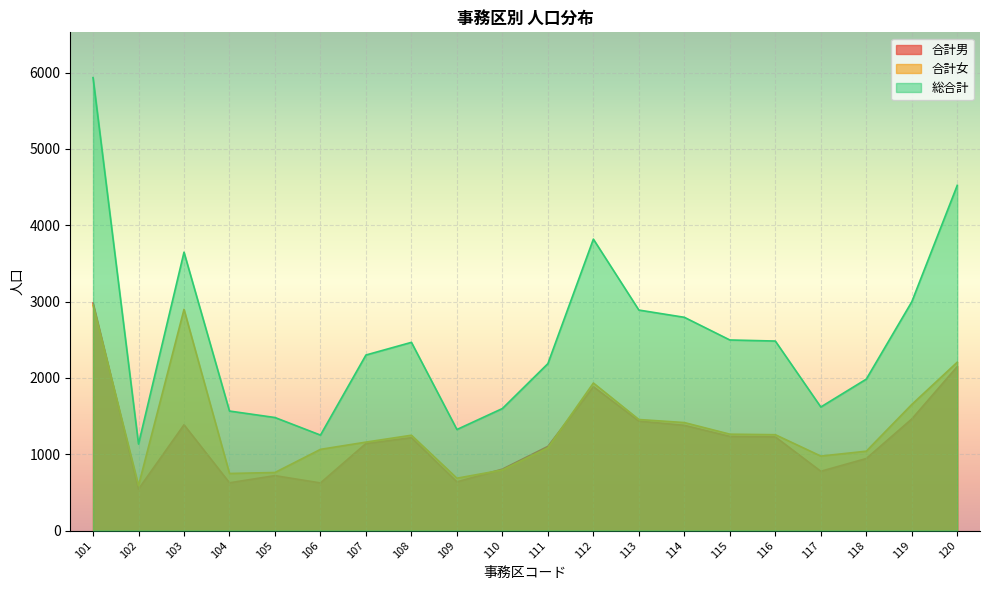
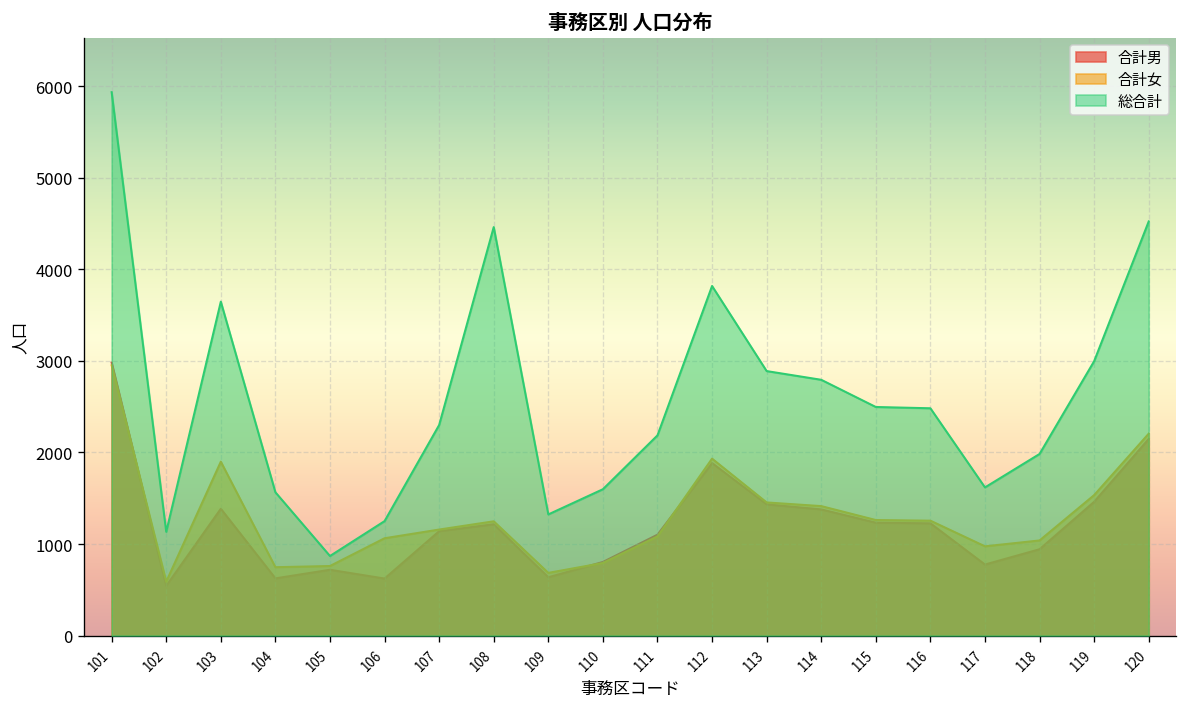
合計女, 103: 2900 -> 1900
総合計, 105: 1500 -> 900
総合計, 108: 2500 -> 4500
合計女, 119: 1700 -> 1500
